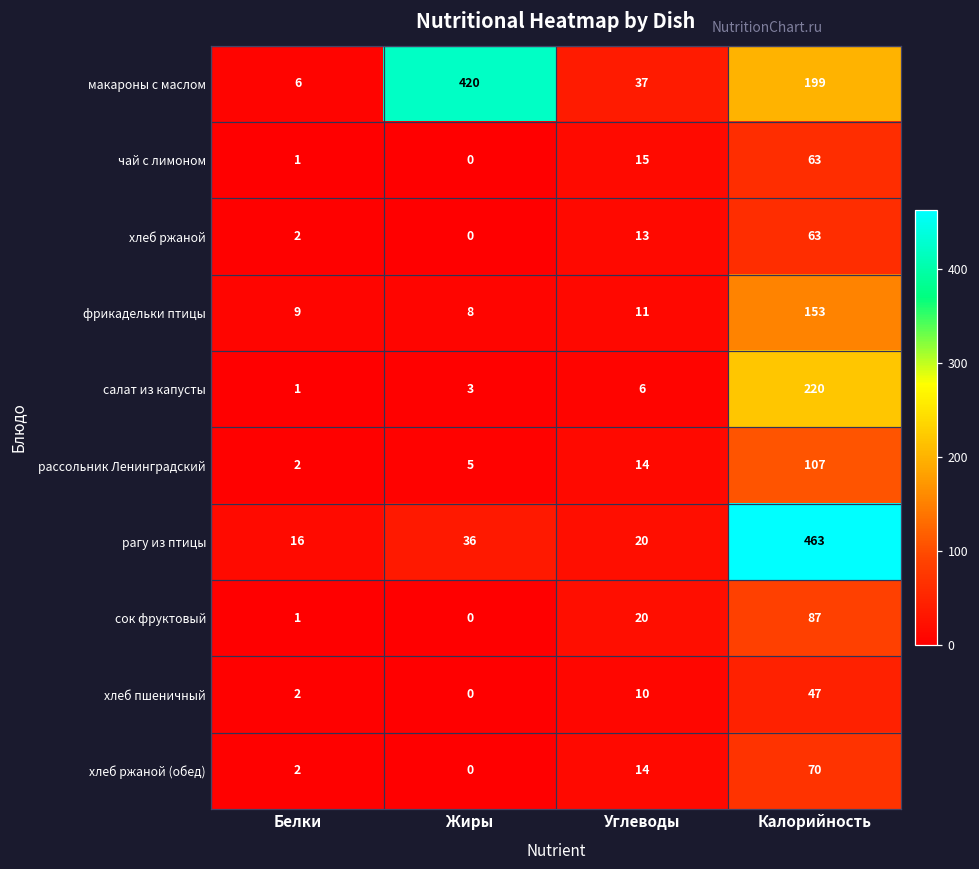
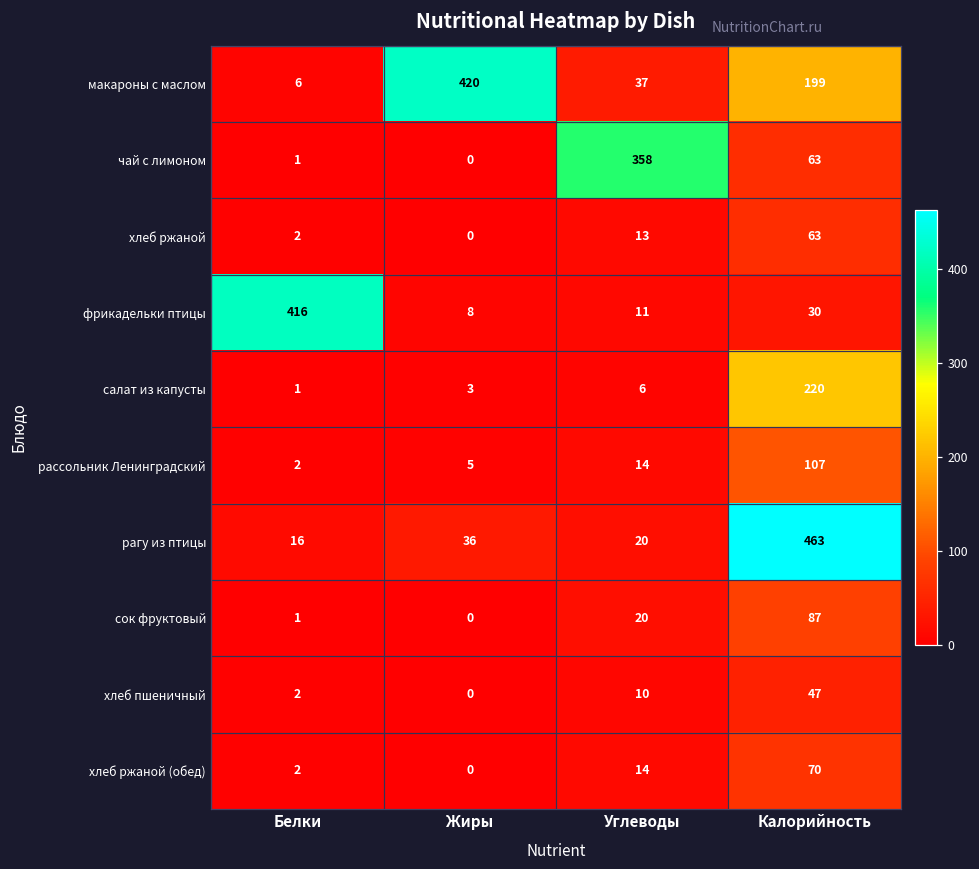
чай с лимоном, Углеводы: 15 -> 358
фрикадельки птицы, Белки: 9 -> 416
фрикадельки птицы, Калорийность: 153 -> 30
